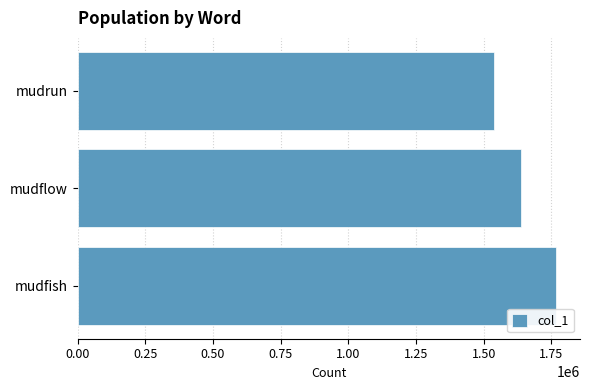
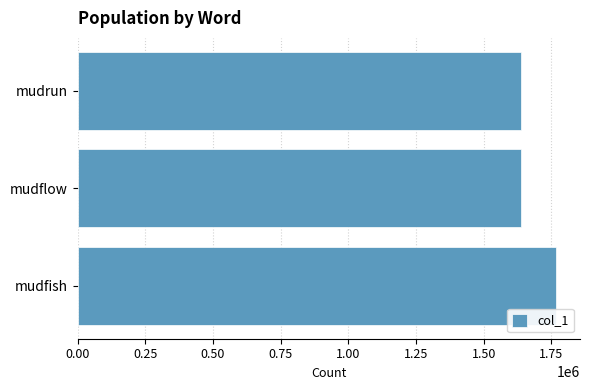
mudrun: 1540000 -> 1640000
